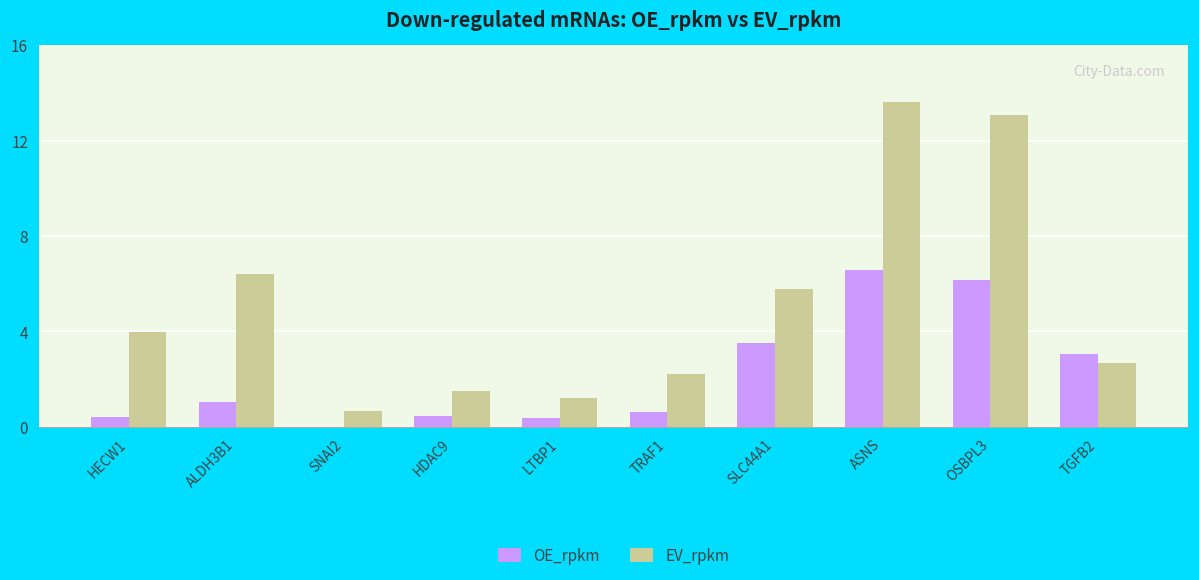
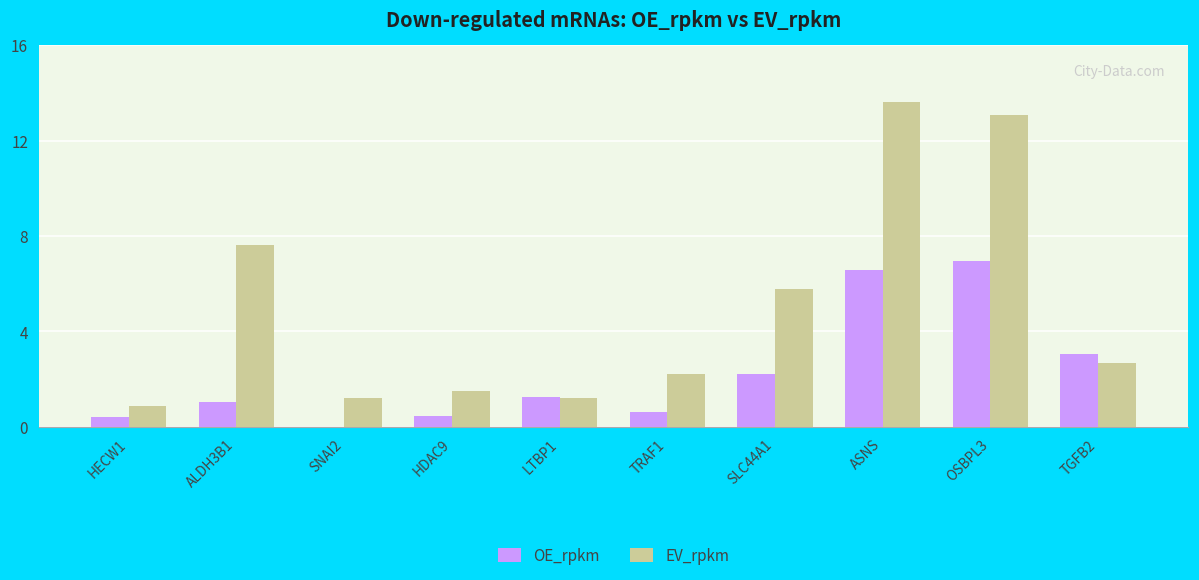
EV_rpkm, HECW1: 4.0 -> 0.9
EV_rpkm, ALDH3B1: 6.4 -> 7.6
EV_rpkm, SNAI2: 0.7 -> 1.2
OE_rpkm, LTBP1: 0.4 -> 1.3
OE_rpkm, SLC44A1: 3.5 -> 2.2
OE_rpkm, OSBPL3: 6.1 -> 7.0
